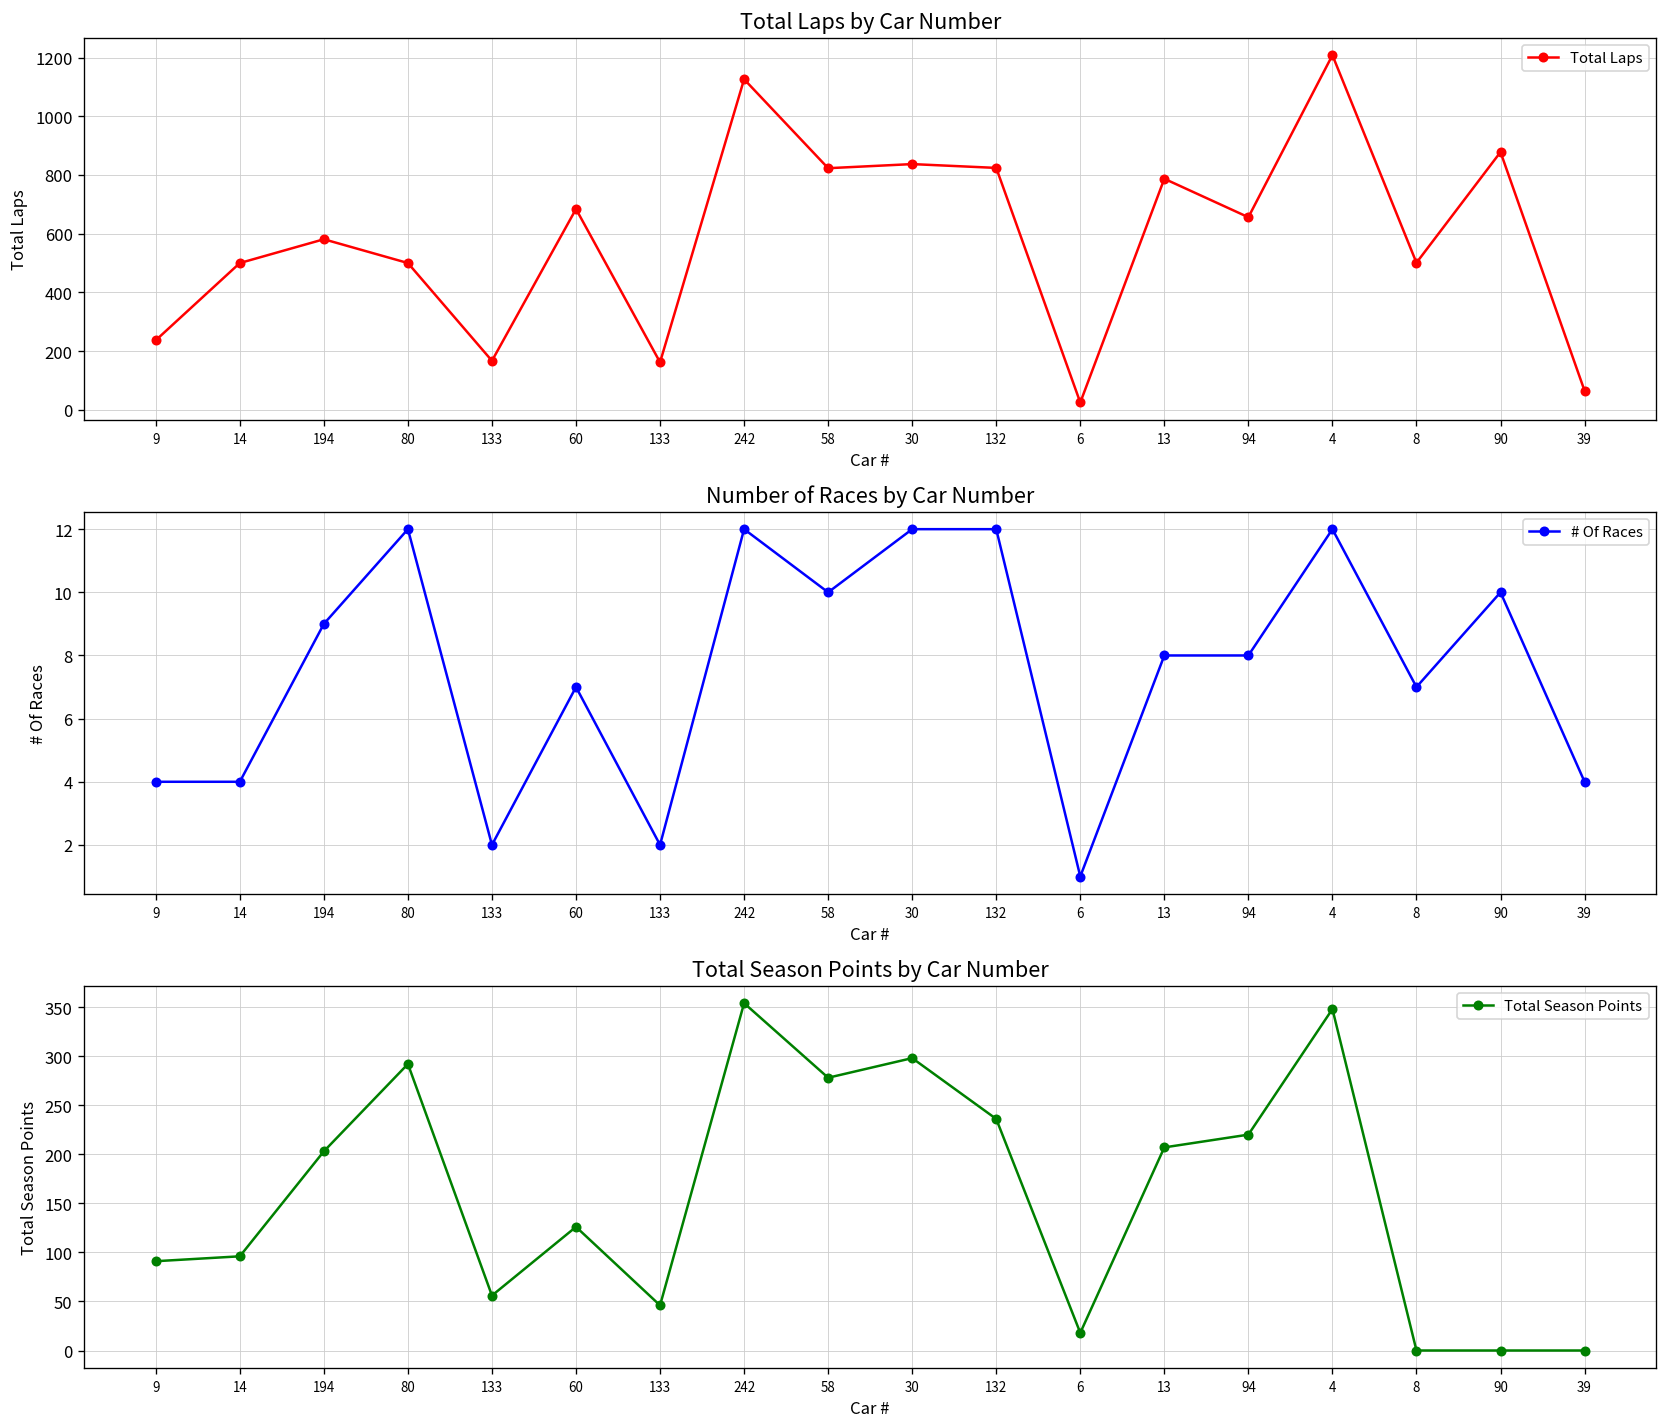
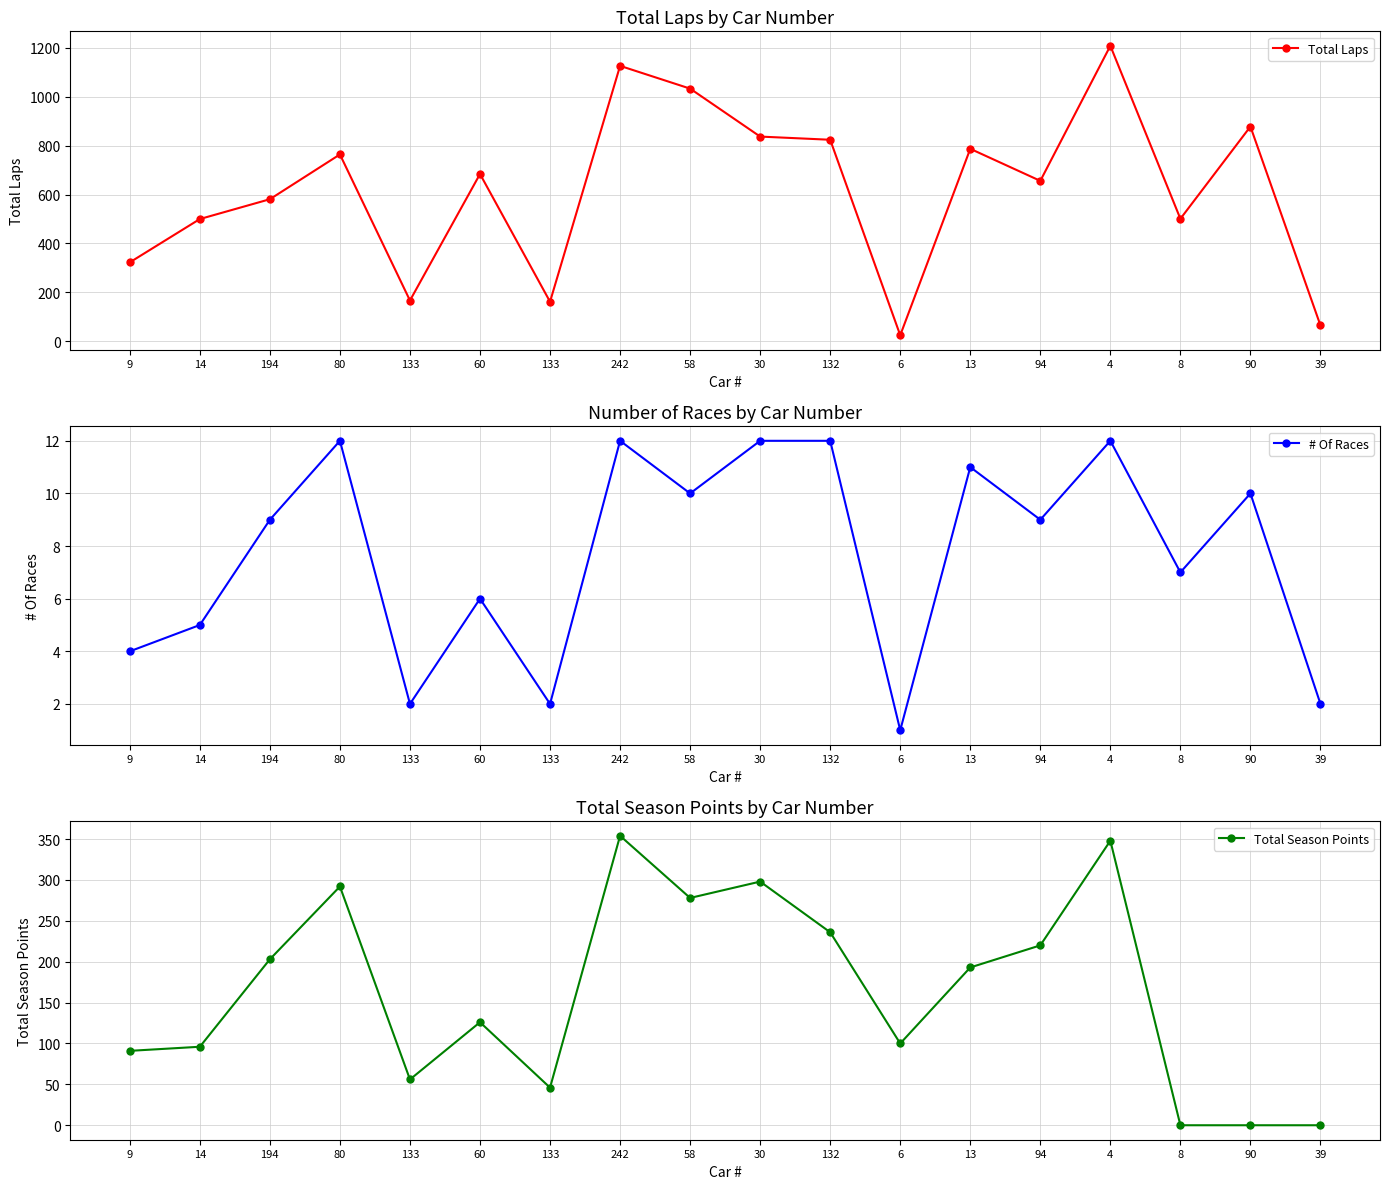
Total Laps by Car Number, 9: 240 -> 320
Total Laps by Car Number, 80: 500 -> 760
Total Laps by Car Number, 58: 820 -> 1030
Number of Races by Car Number, 14: 4 -> 5
Number of Races by Car Number, 60: 7 -> 6
Number of Races by Car Number, 13: 8 -> 11
Number of Races by Car Number, 94: 8 -> 9
Number of Races by Car Number, 39: 4 -> 2
Total Season Points by Car Number, 6: 20 -> 100
Total Season Points by Car Number, 13: 210 -> 190
